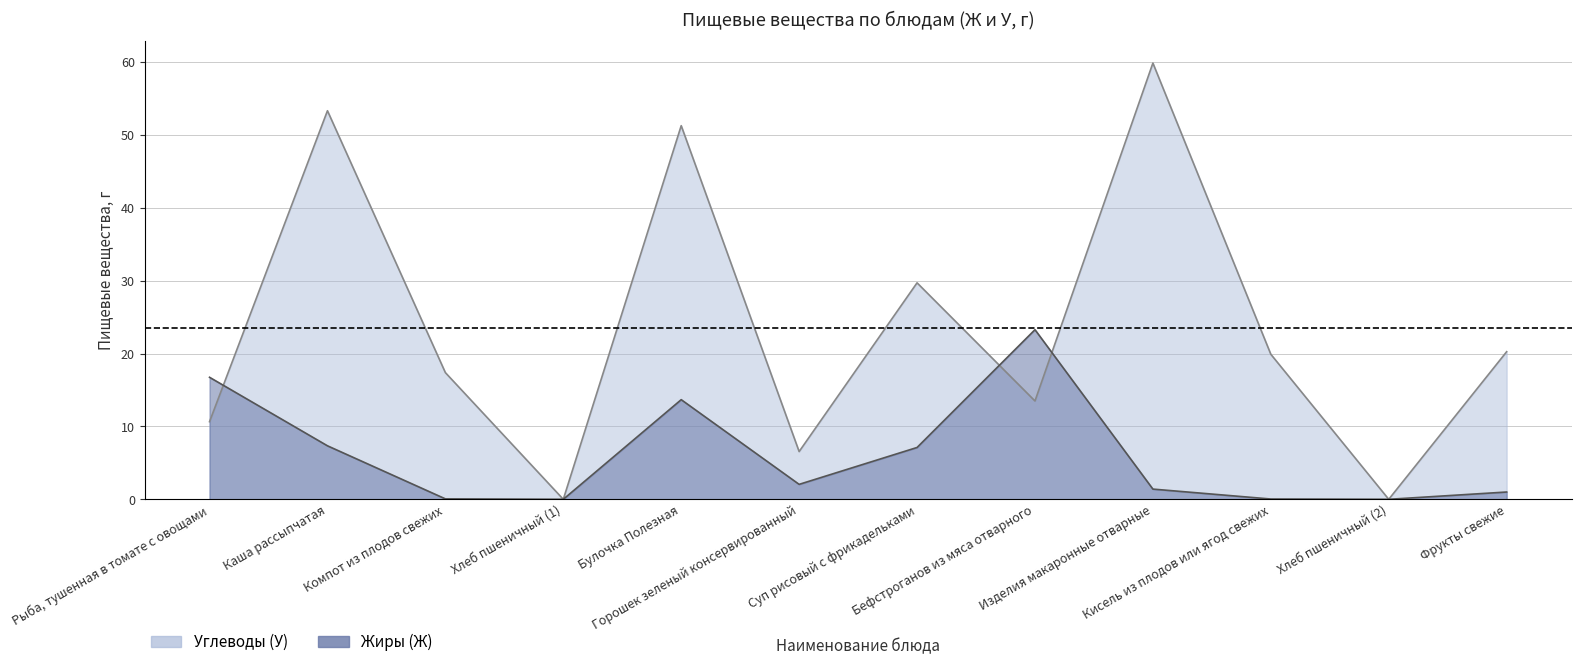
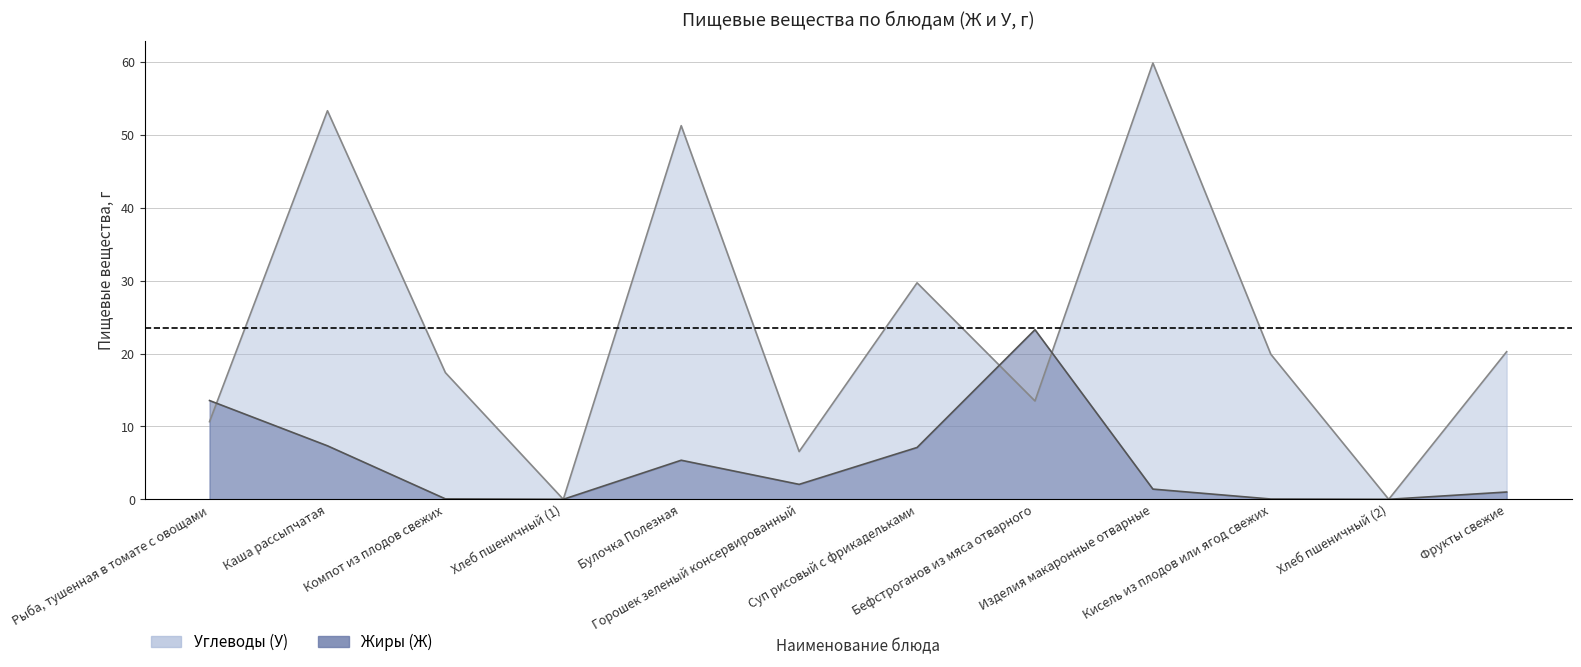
Жиры (Ж), Рыба, тушенная в томате с овощами: 17 -> 14
Жиры (Ж), Булочка Полезная: 14 -> 5
